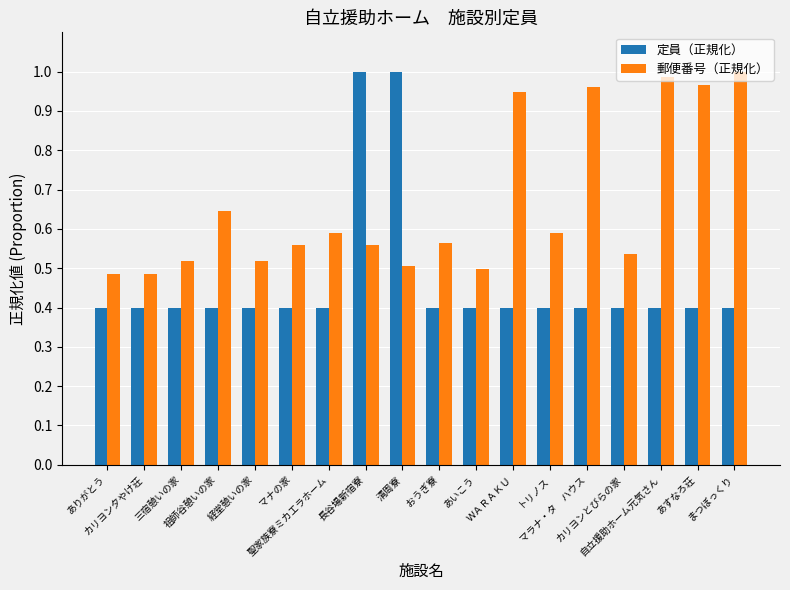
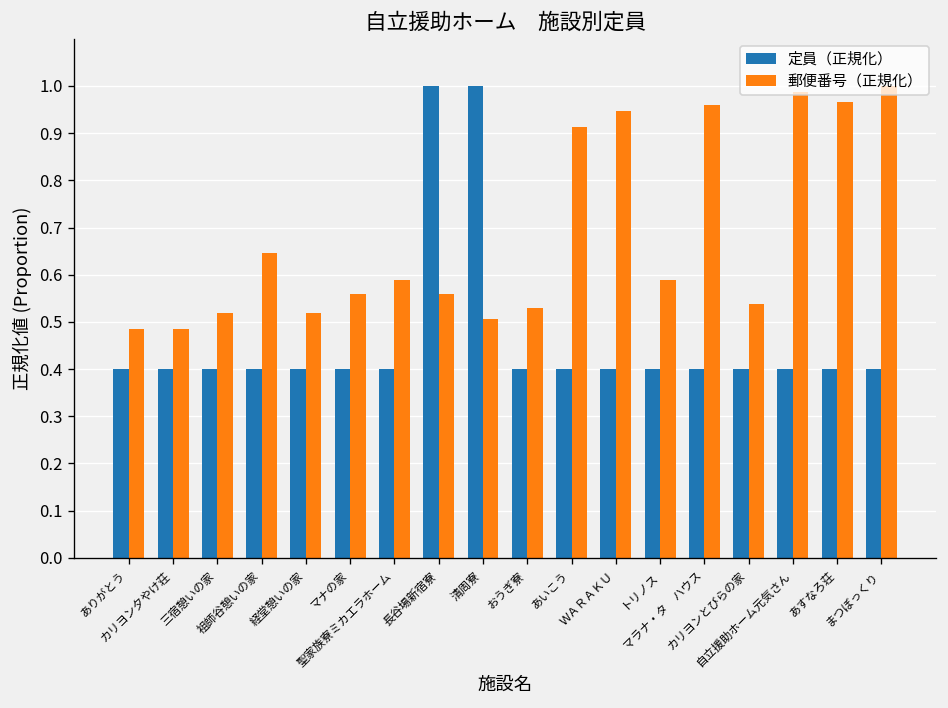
郵便番号（正規化）, おうぎ寮: 0.56 -> 0.53
郵便番号（正規化）, あいこう: 0.50 -> 0.91
